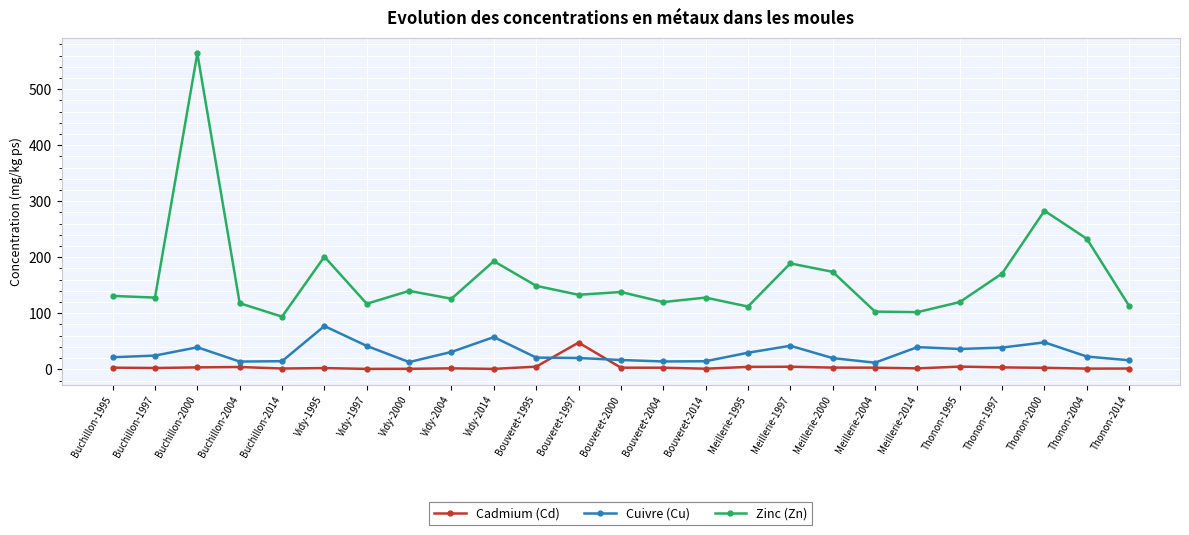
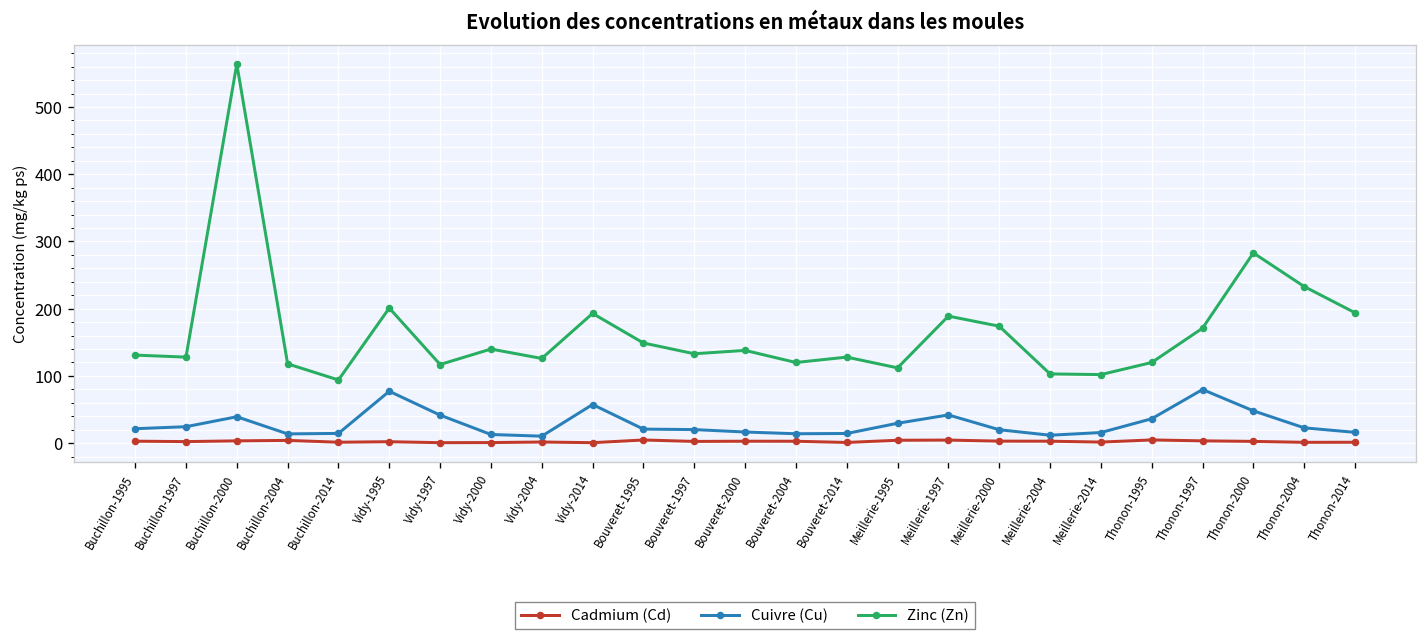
Cuivre (Cu), Vidy-2004: 30 -> 10
Cadmium (Cd), Bouveret-1997: 50 -> 0
Cuivre (Cu), Meillerie-2014: 40 -> 20
Cuivre (Cu), Thonon-1997: 40 -> 80
Zinc (Zn), Thonon-2014: 110 -> 190
